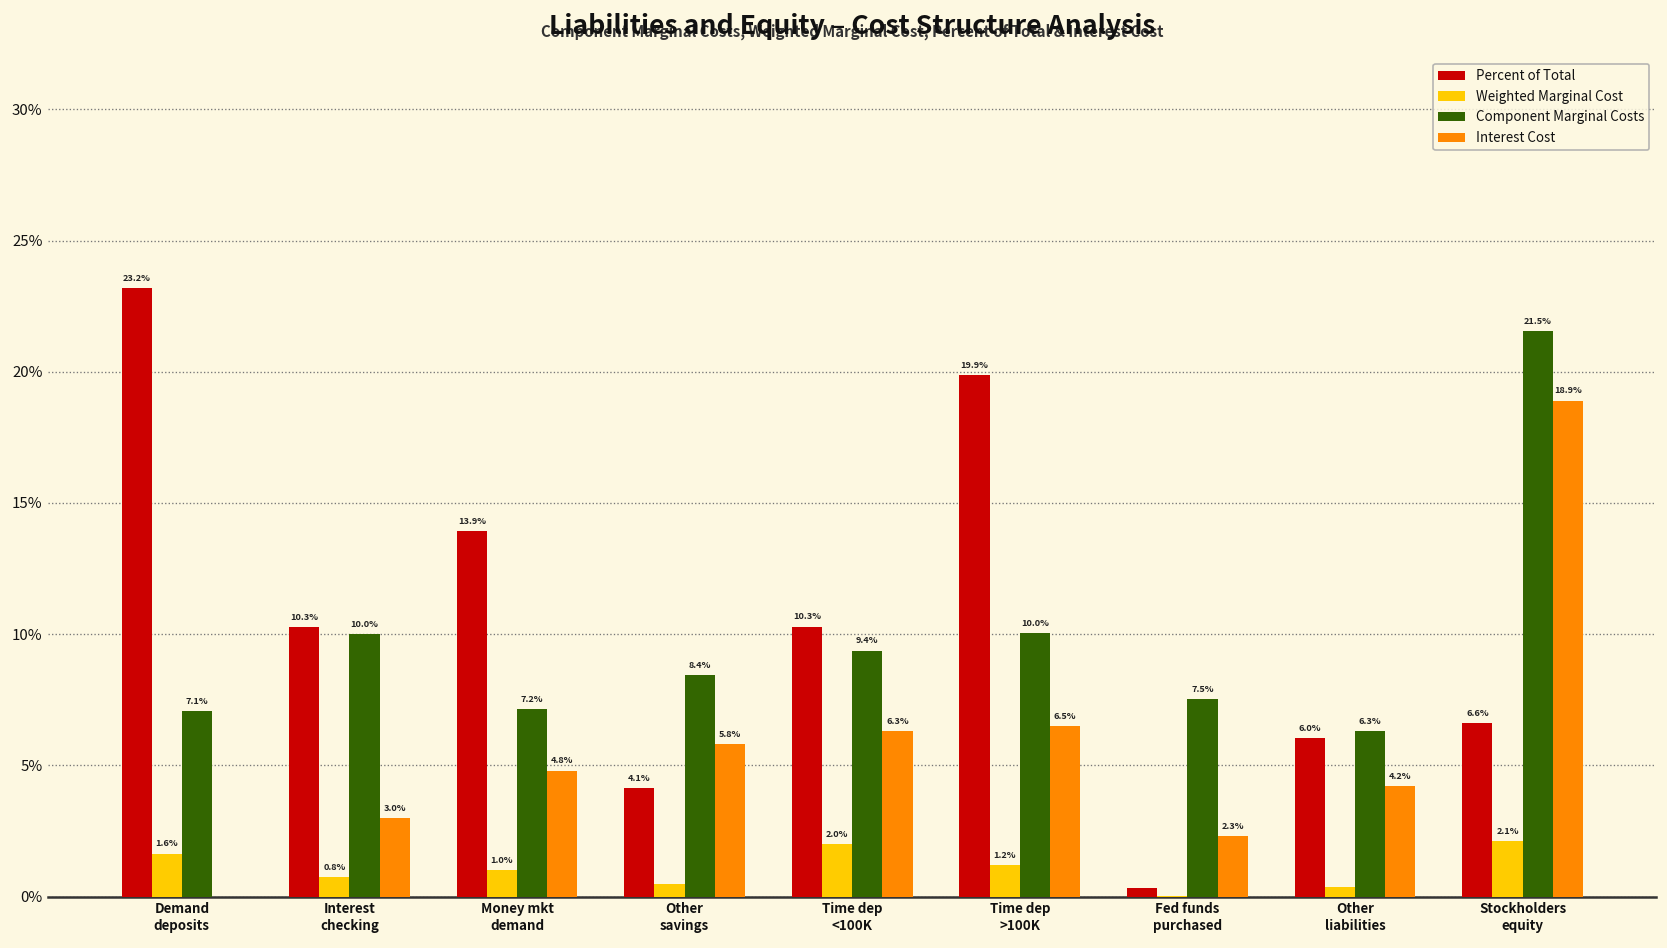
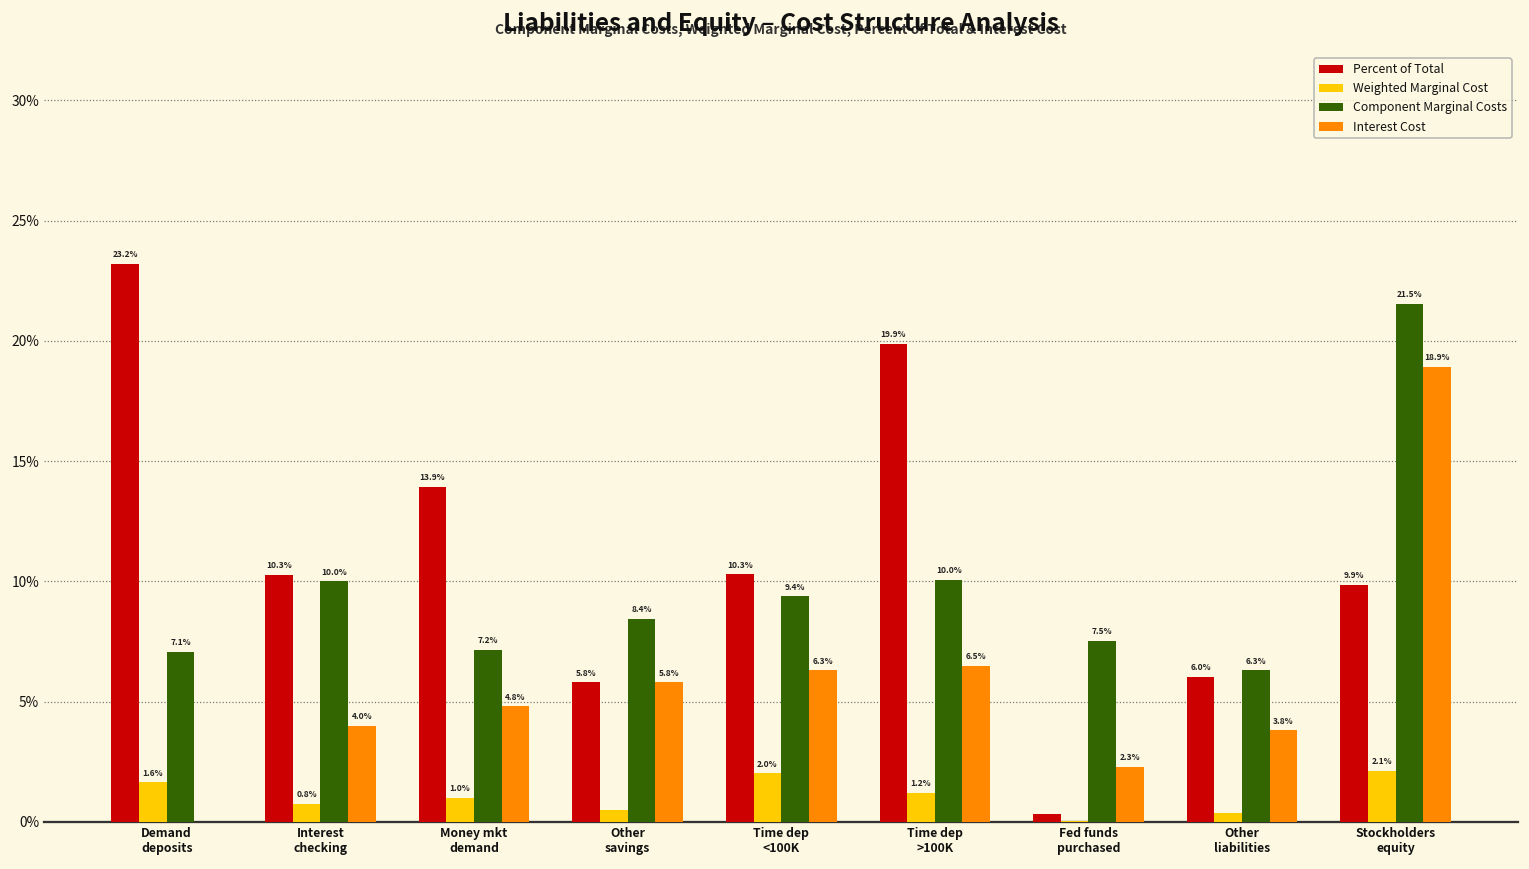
Interest Cost, Interest checking: 3.0% -> 4.0%
Percent of Total, Other savings: 4.1% -> 5.8%
Interest Cost, Other liabilities: 4.2% -> 3.8%
Percent of Total, Stockholders equity: 6.6% -> 9.9%
